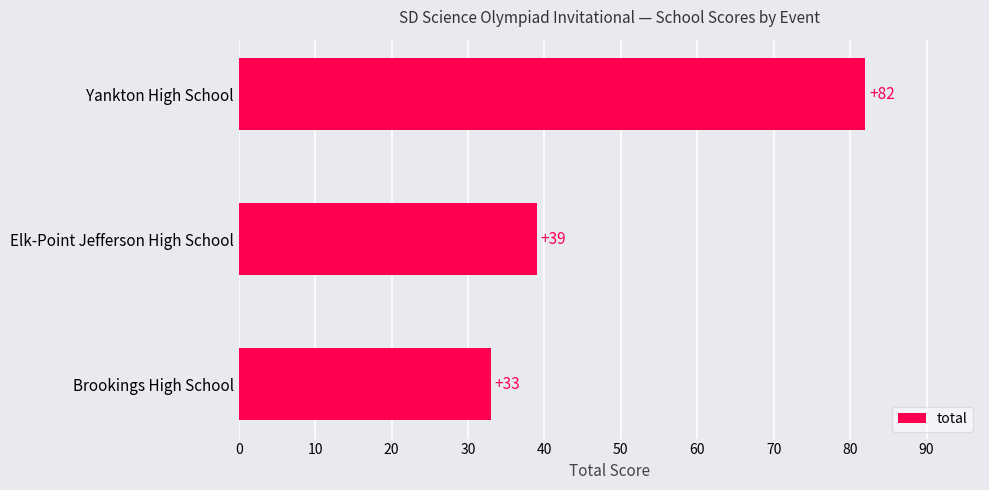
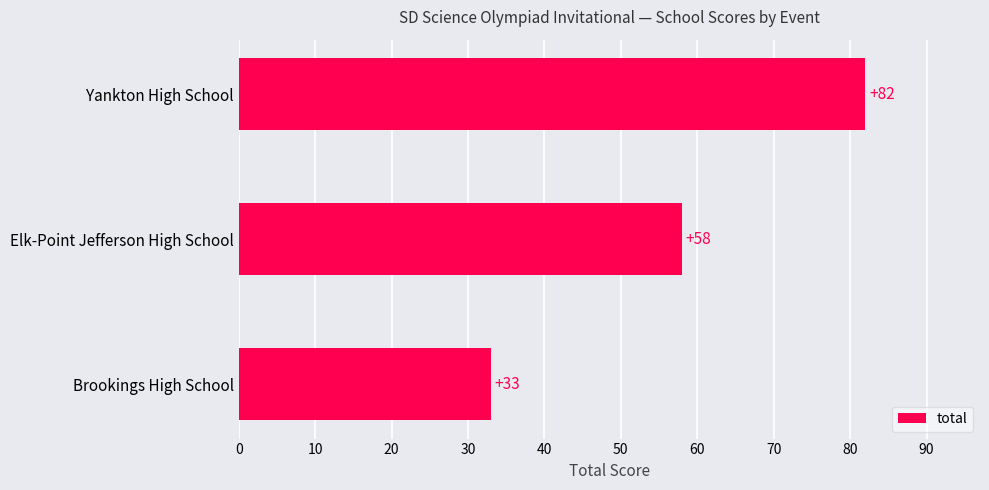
Elk-Point Jefferson High School: +39 -> +58
